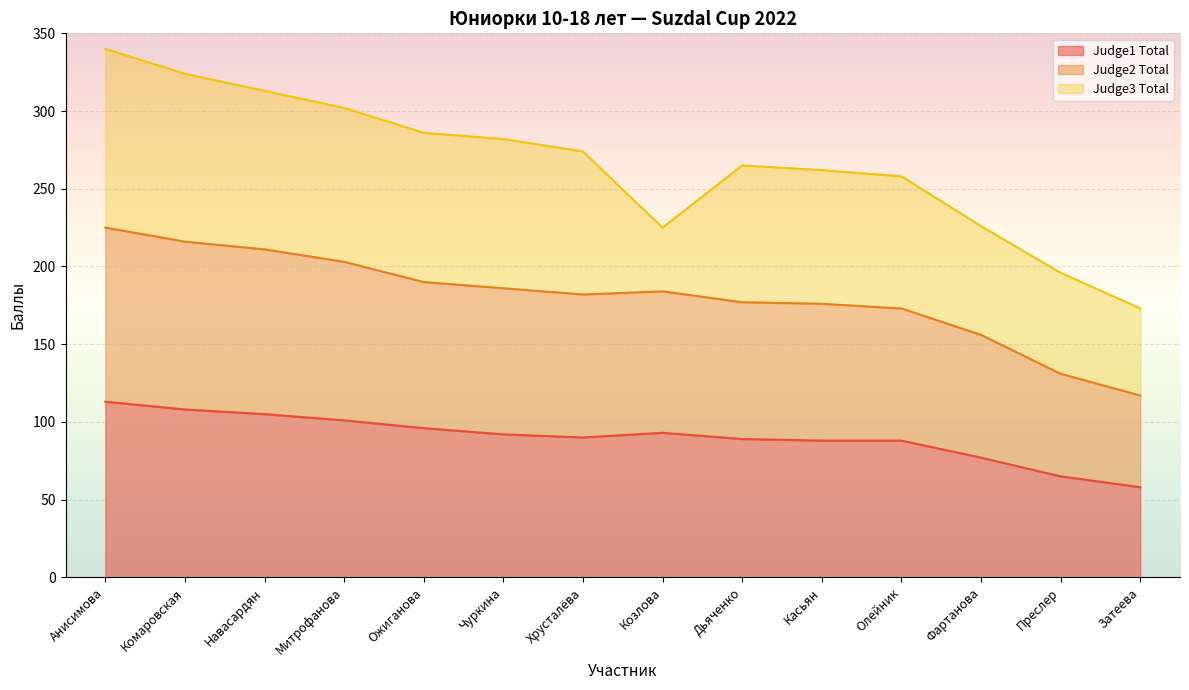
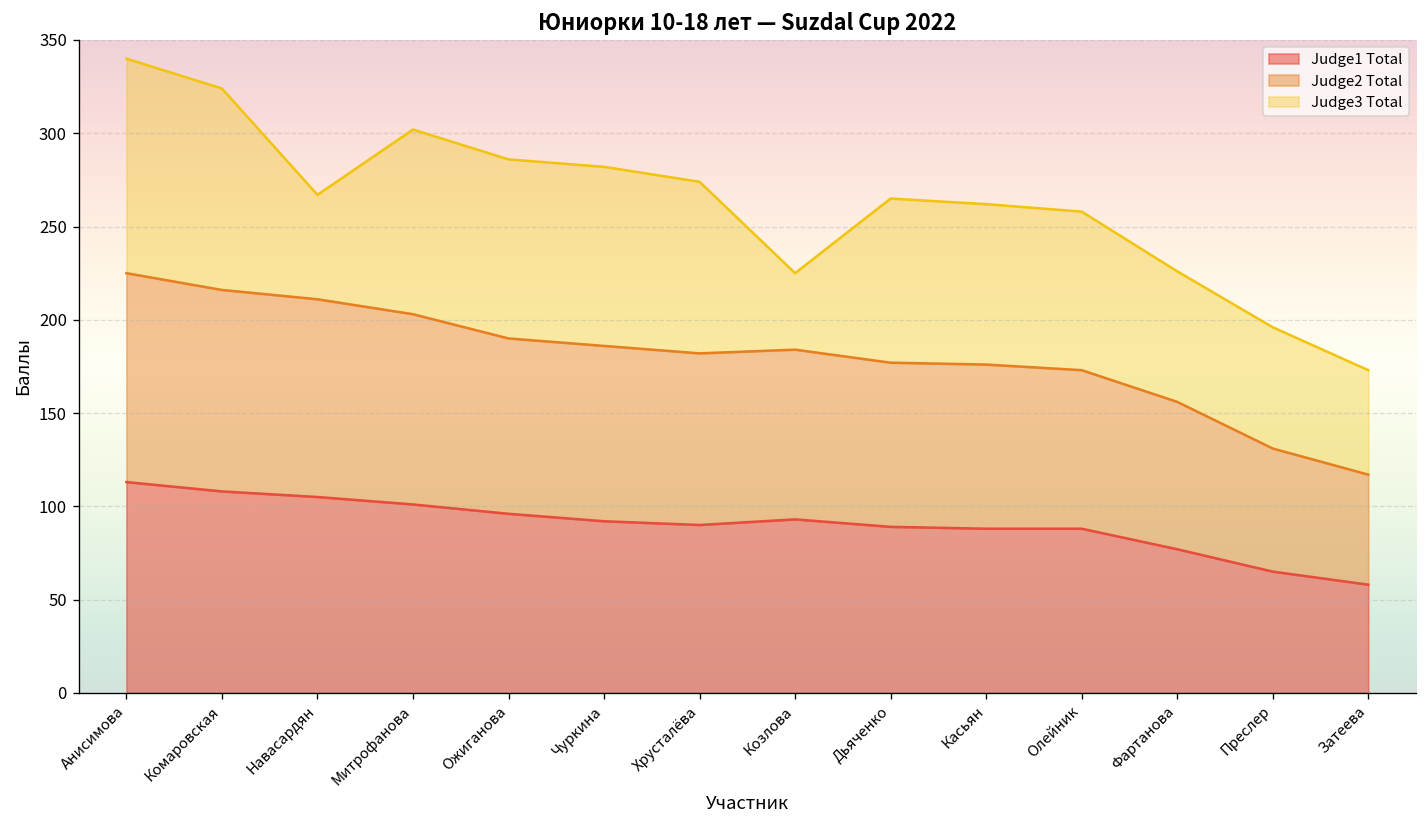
Judge3 Total, Навасардян: 102 -> 56
